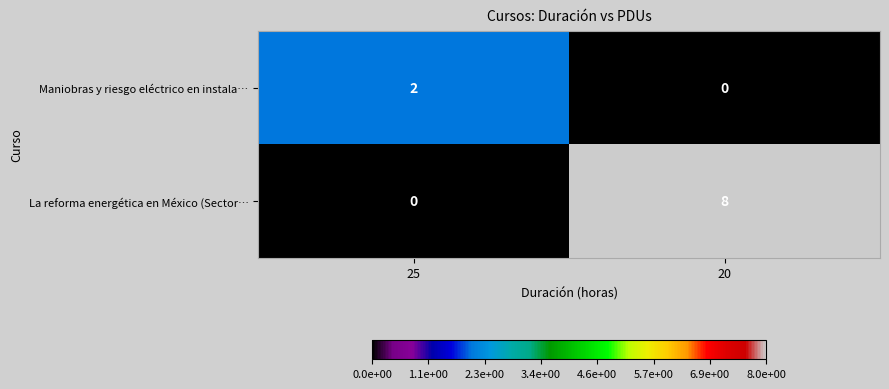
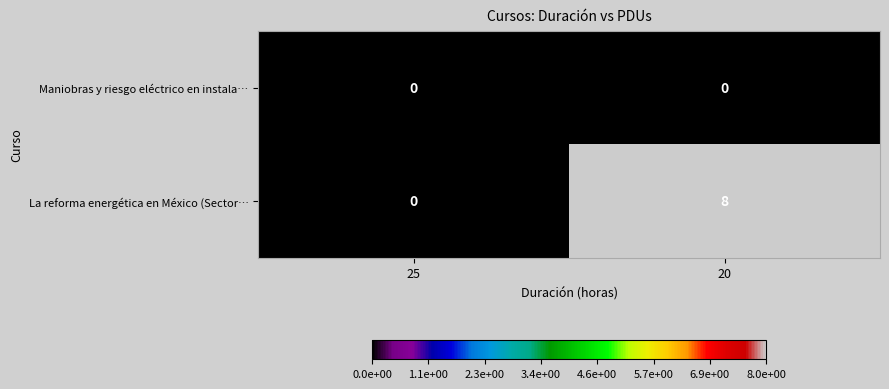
Maniobras y riesgo eléctrico en instala…, 25: 2 -> 0
